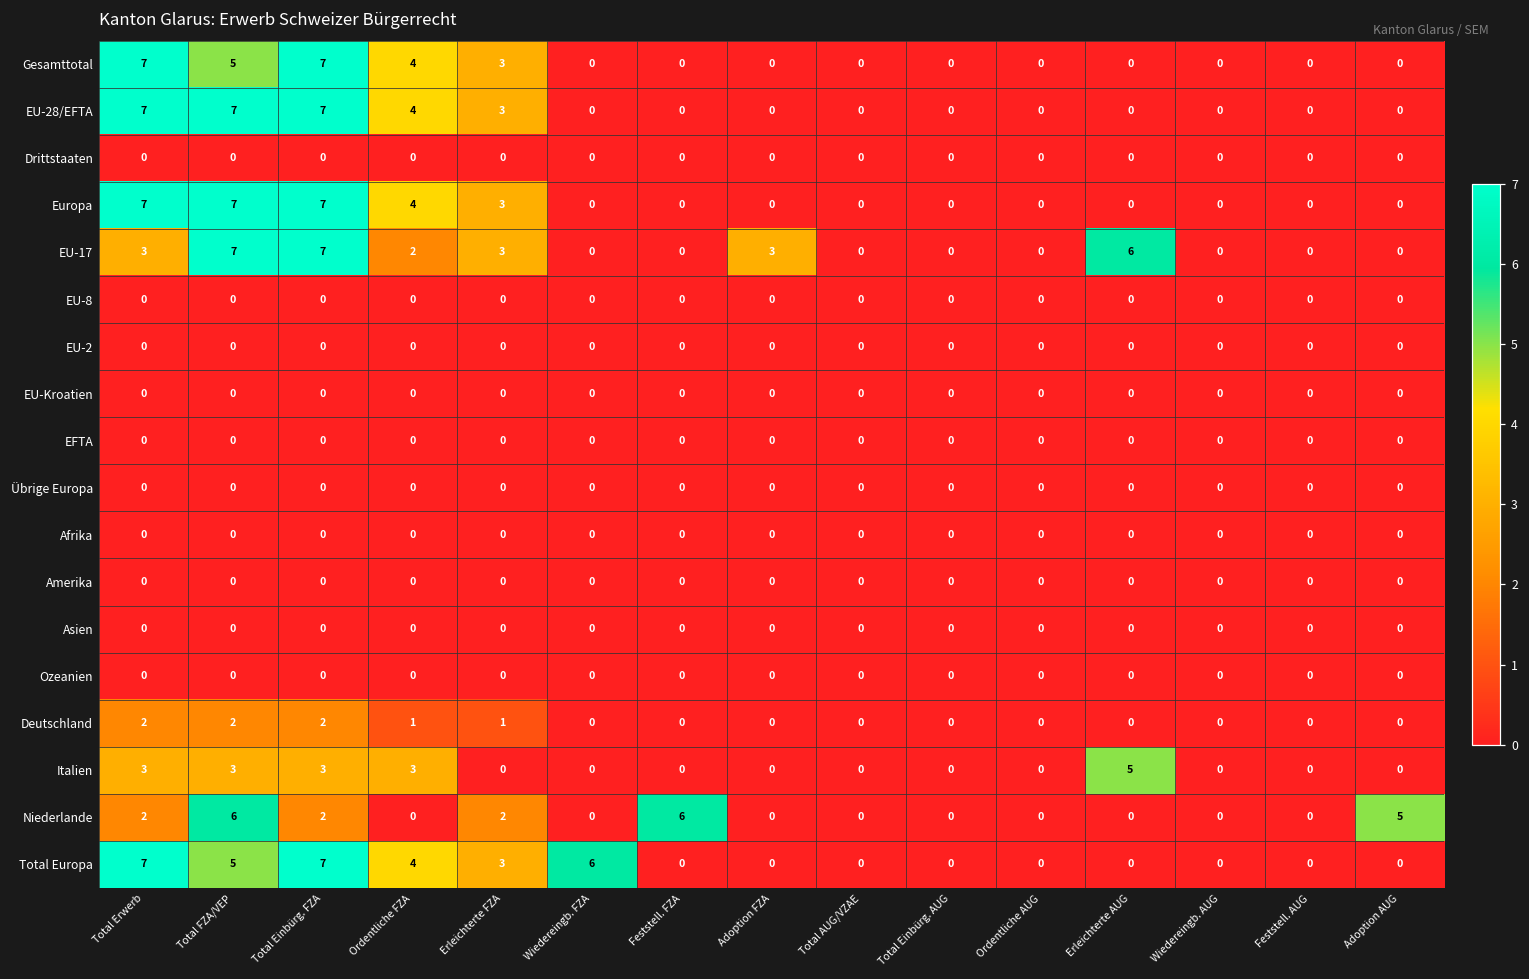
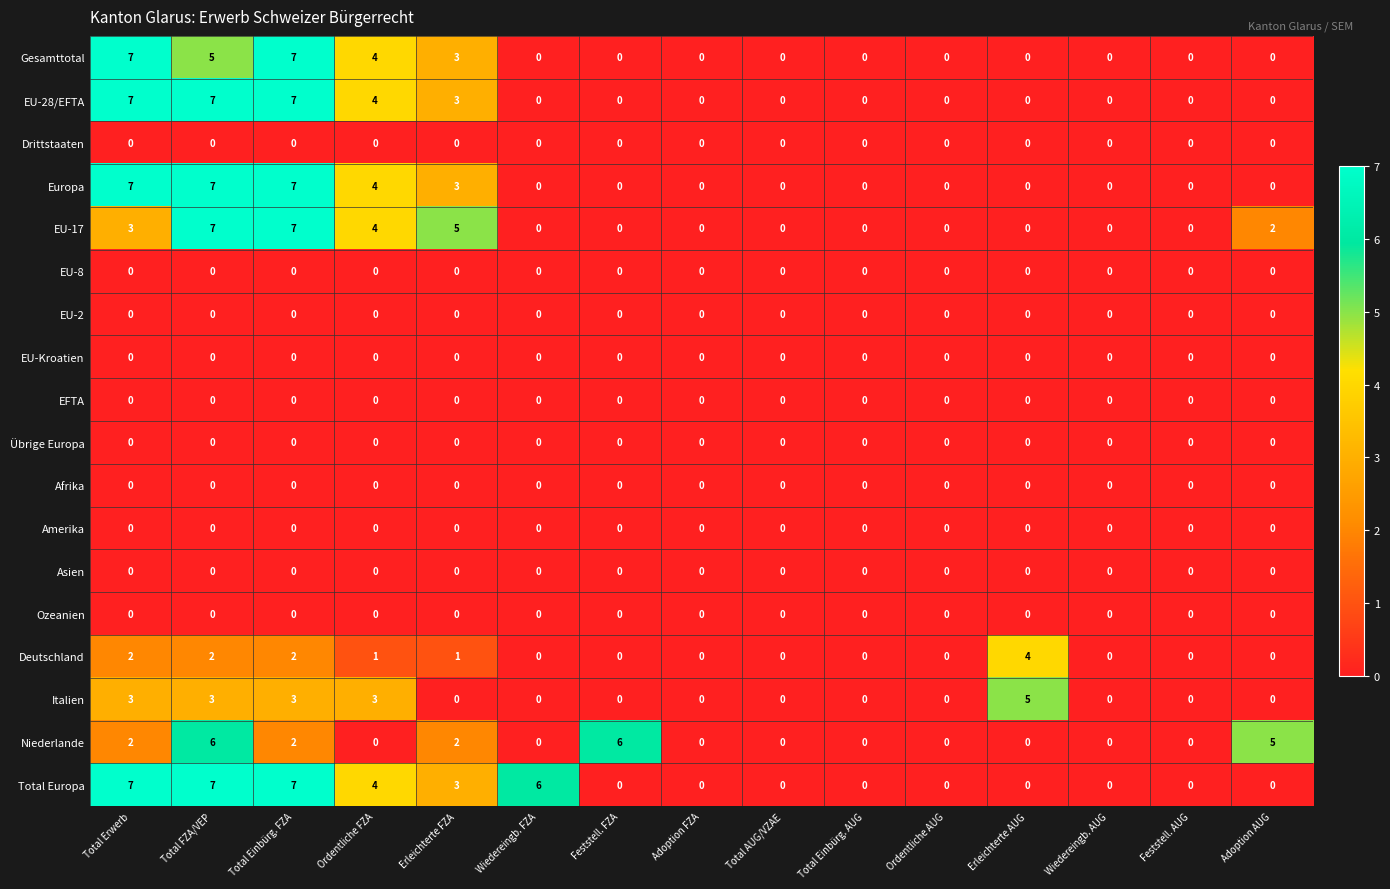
EU-17, Ordentliche FZA: 2 -> 4
EU-17, Erleichterte FZA: 3 -> 5
EU-17, Adoption FZA: 3 -> 0
EU-17, Erleichterte AUG: 6 -> 0
EU-17, Adoption AUG: 0 -> 2
Deutschland, Erleichterte AUG: 0 -> 4
Total Europa, Total FZA/VEP: 5 -> 7
